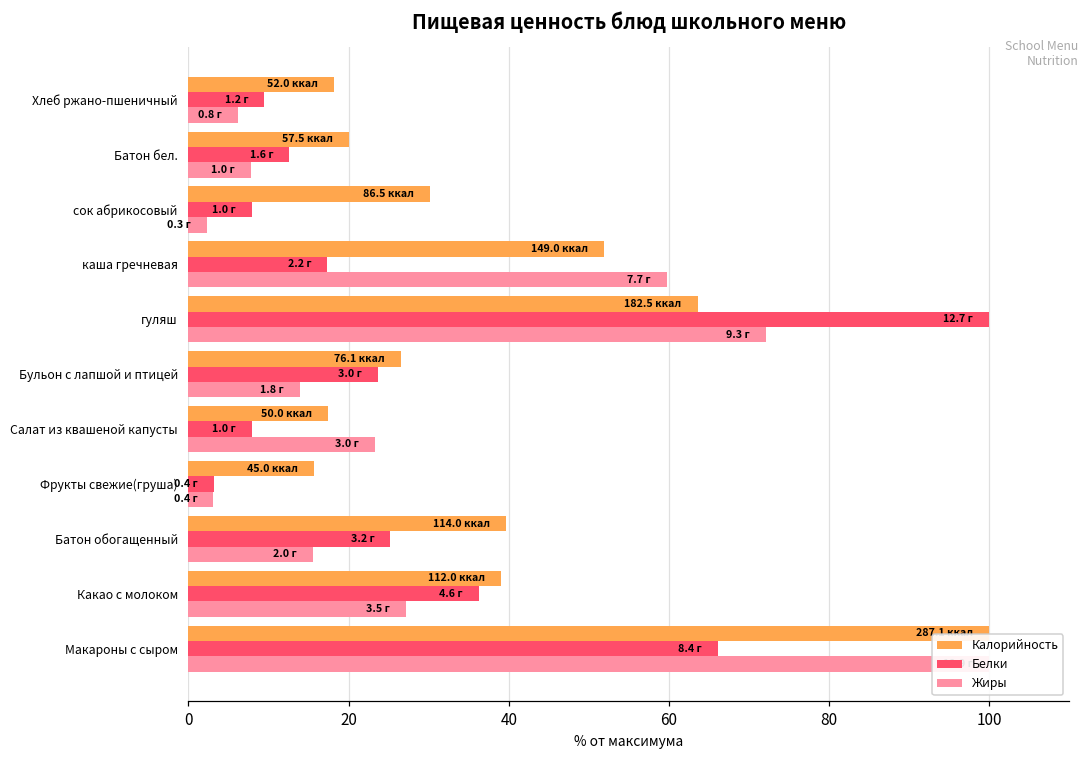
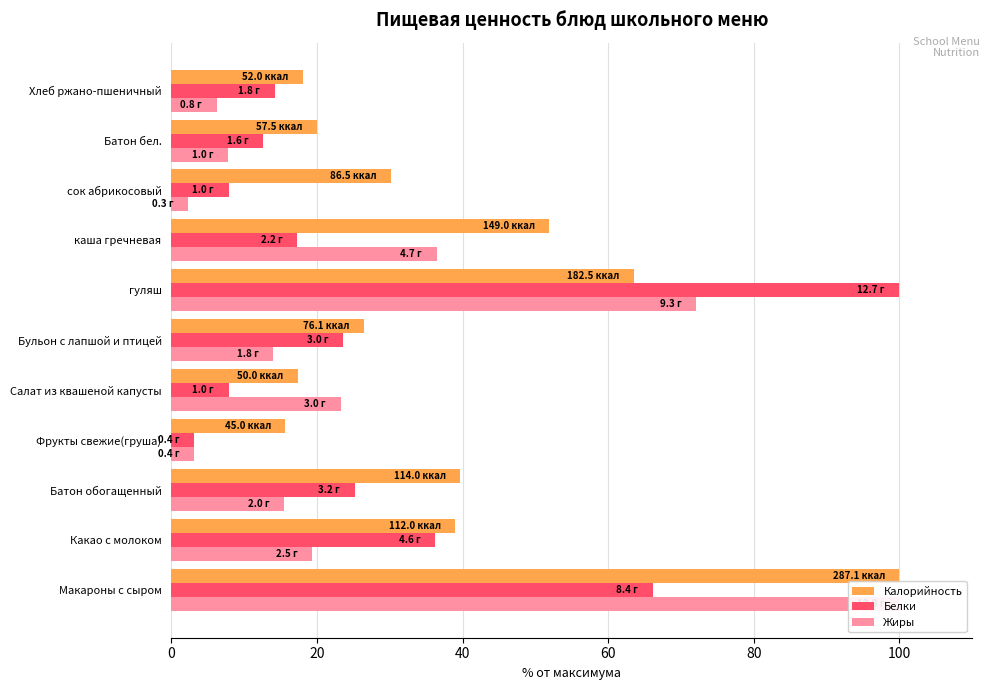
Белки, Хлеб ржано-пшеничный: 1.2 -> 1.8
Жиры, каша гречневая: 7.7 -> 4.7
Жиры, Какао с молоком: 3.5 -> 2.5
